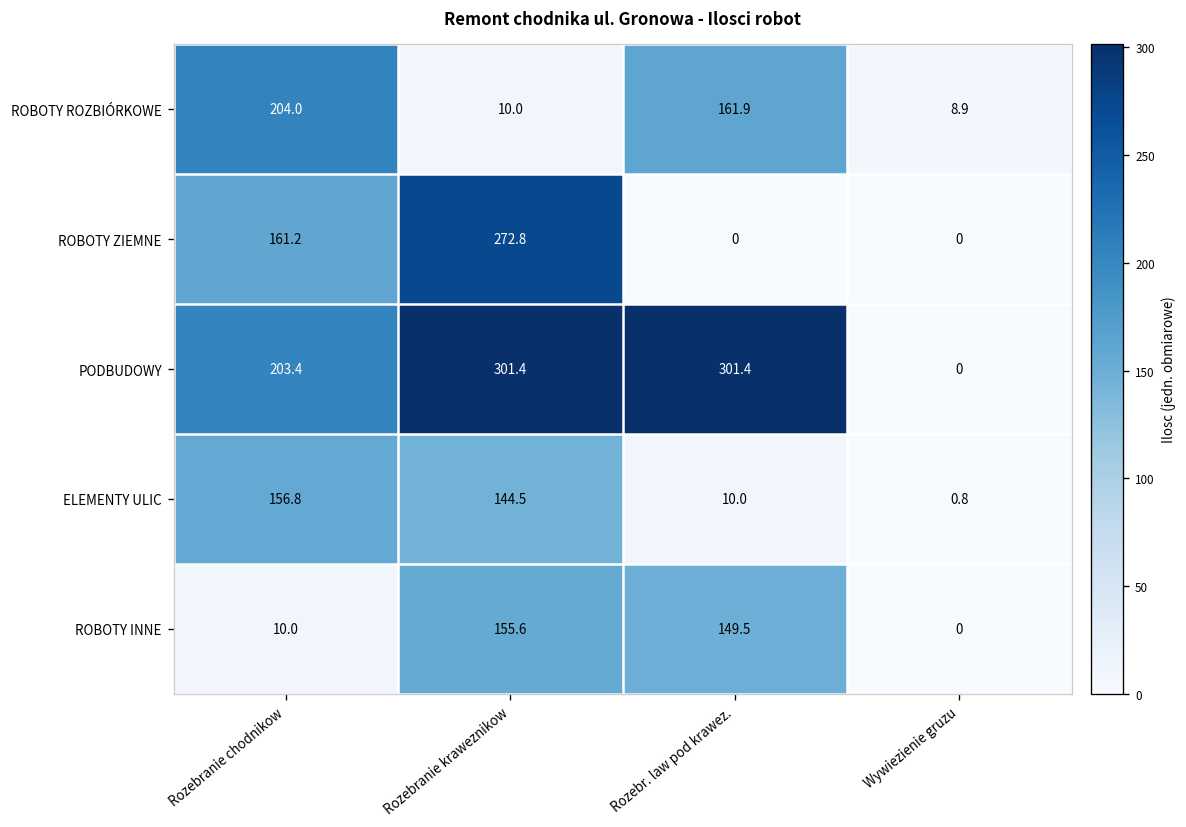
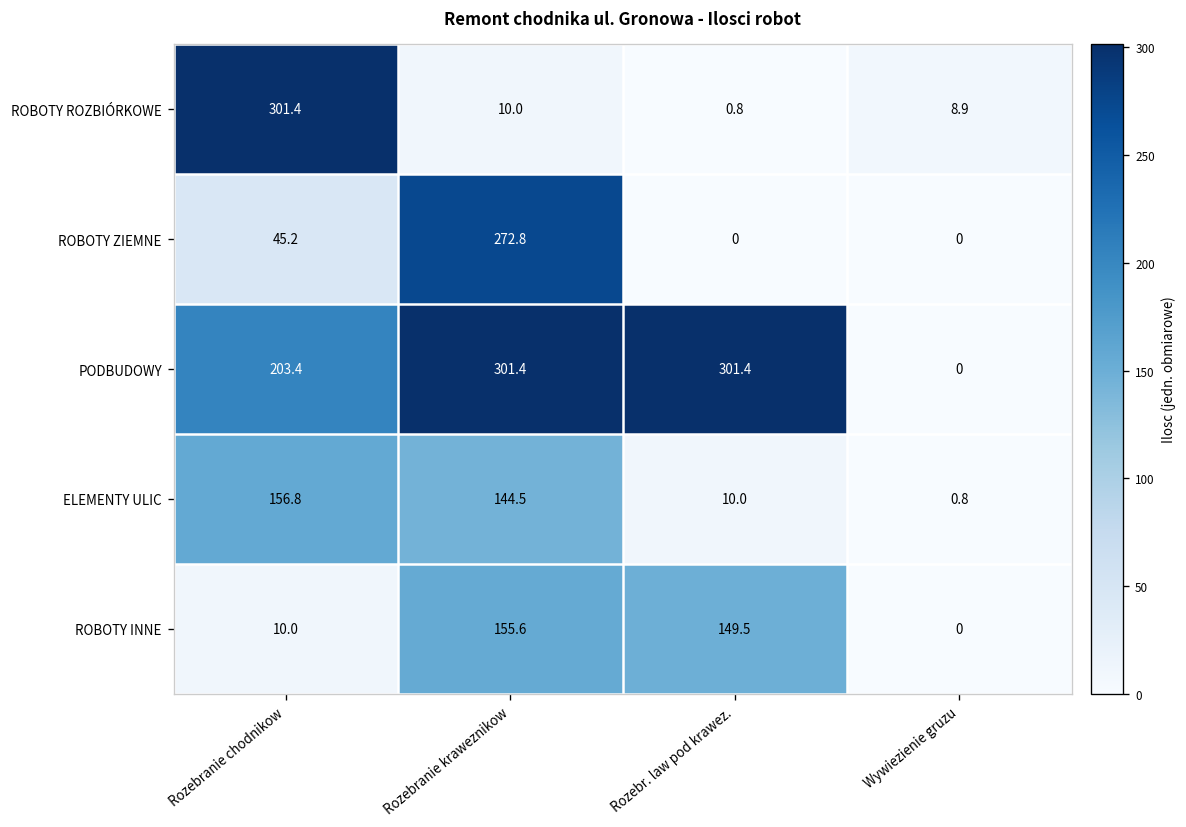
ROBOTY ROZBIÓRKOWE, Rozebranie chodnikow: 204.0 -> 301.4
ROBOTY ROZBIÓRKOWE, Rozebr. law pod krawez.: 161.9 -> 0.8
ROBOTY ZIEMNE, Rozebranie chodnikow: 161.2 -> 45.2
